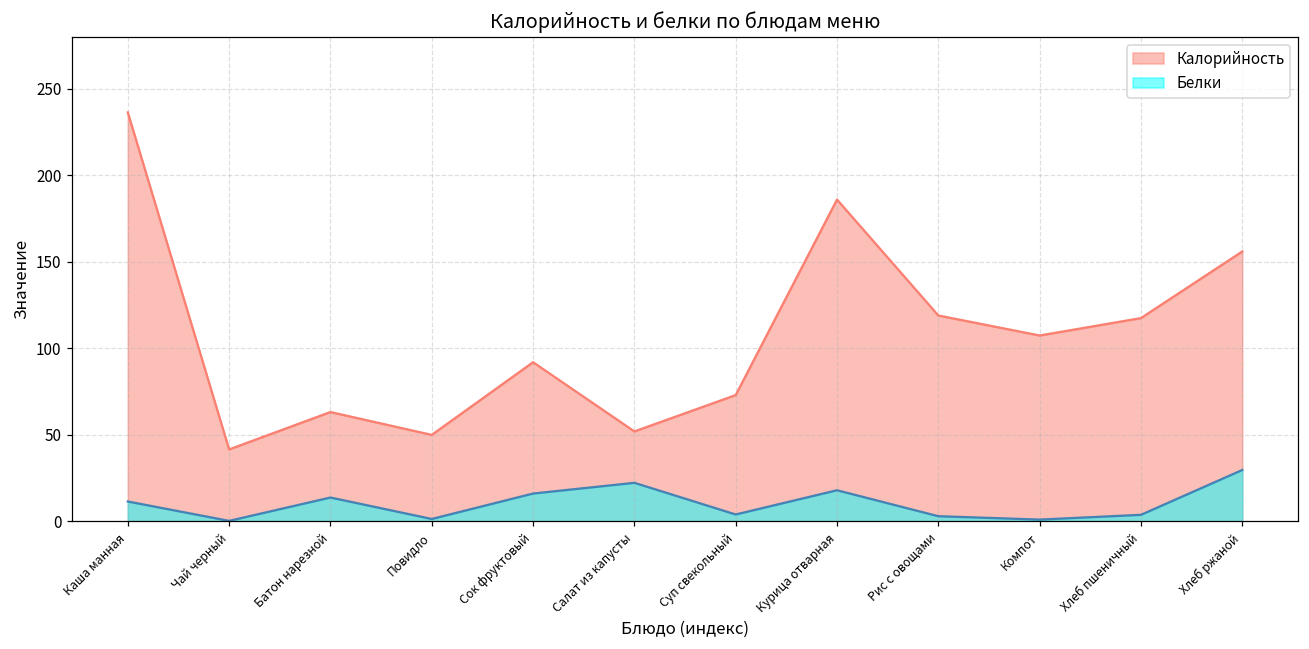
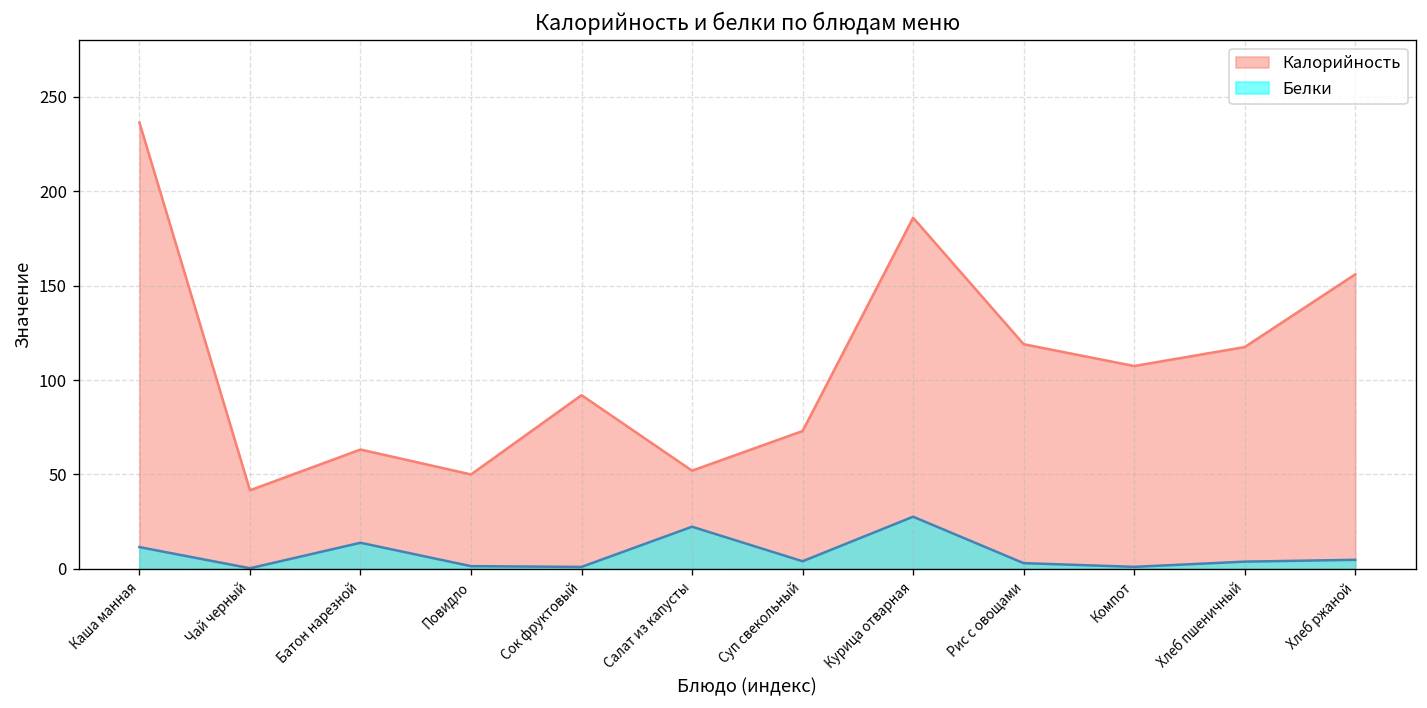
Белки, Сок фруктовый: 16 -> 1
Белки, Курица отварная: 18 -> 28
Белки, Хлеб ржаной: 30 -> 5
